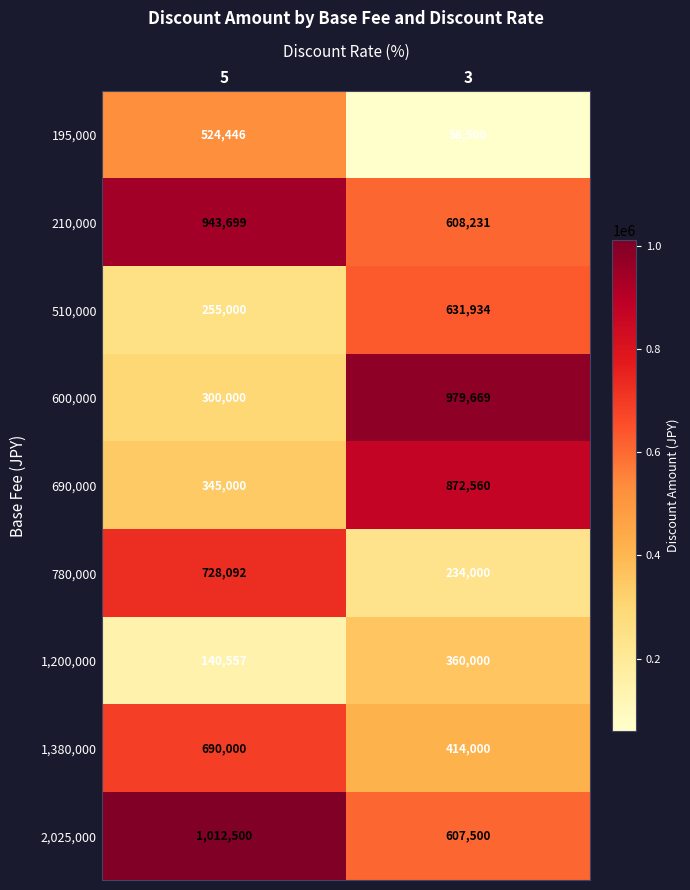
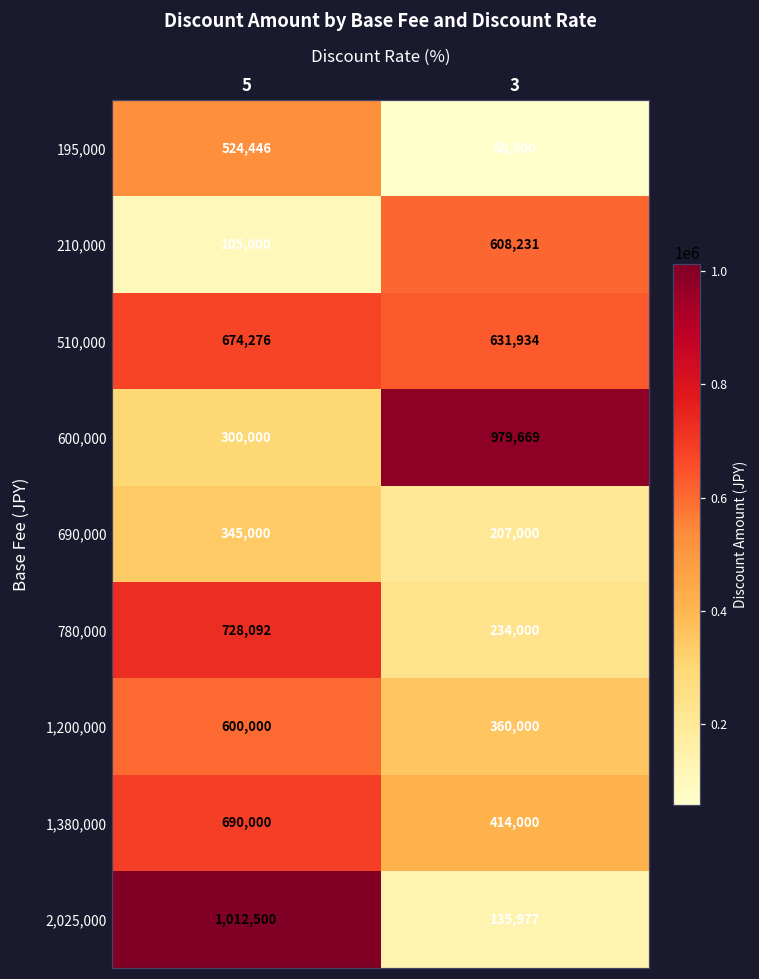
210,000, 5: 943,699 -> 105,000
510,000, 5: 255,000 -> 674,276
690,000, 3: 872,560 -> 207,000
1,200,000, 5: 140,557 -> 600,000
2,025,000, 3: 607,500 -> 135,977
